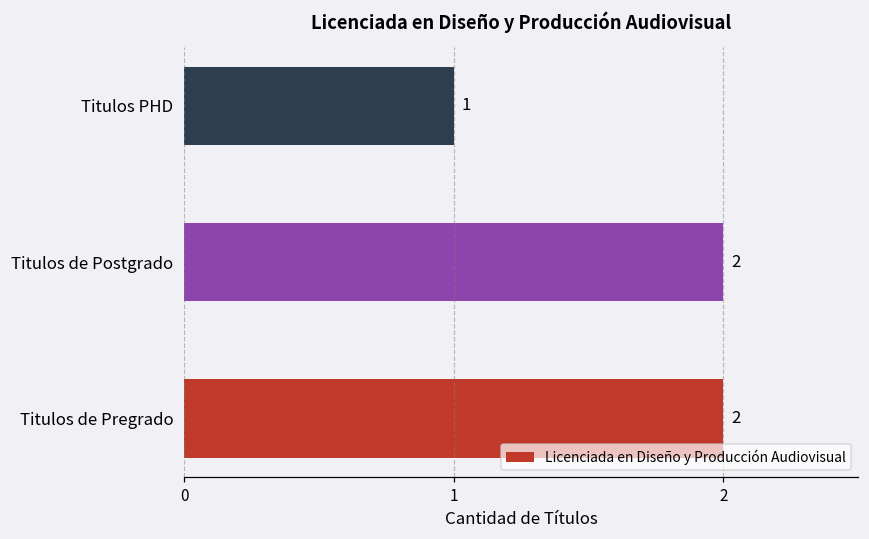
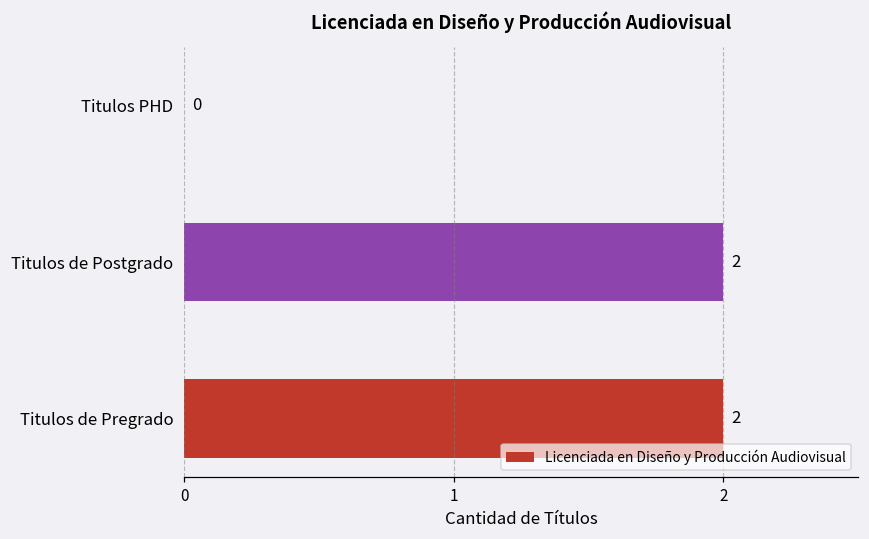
Titulos PHD: 1 -> 0
